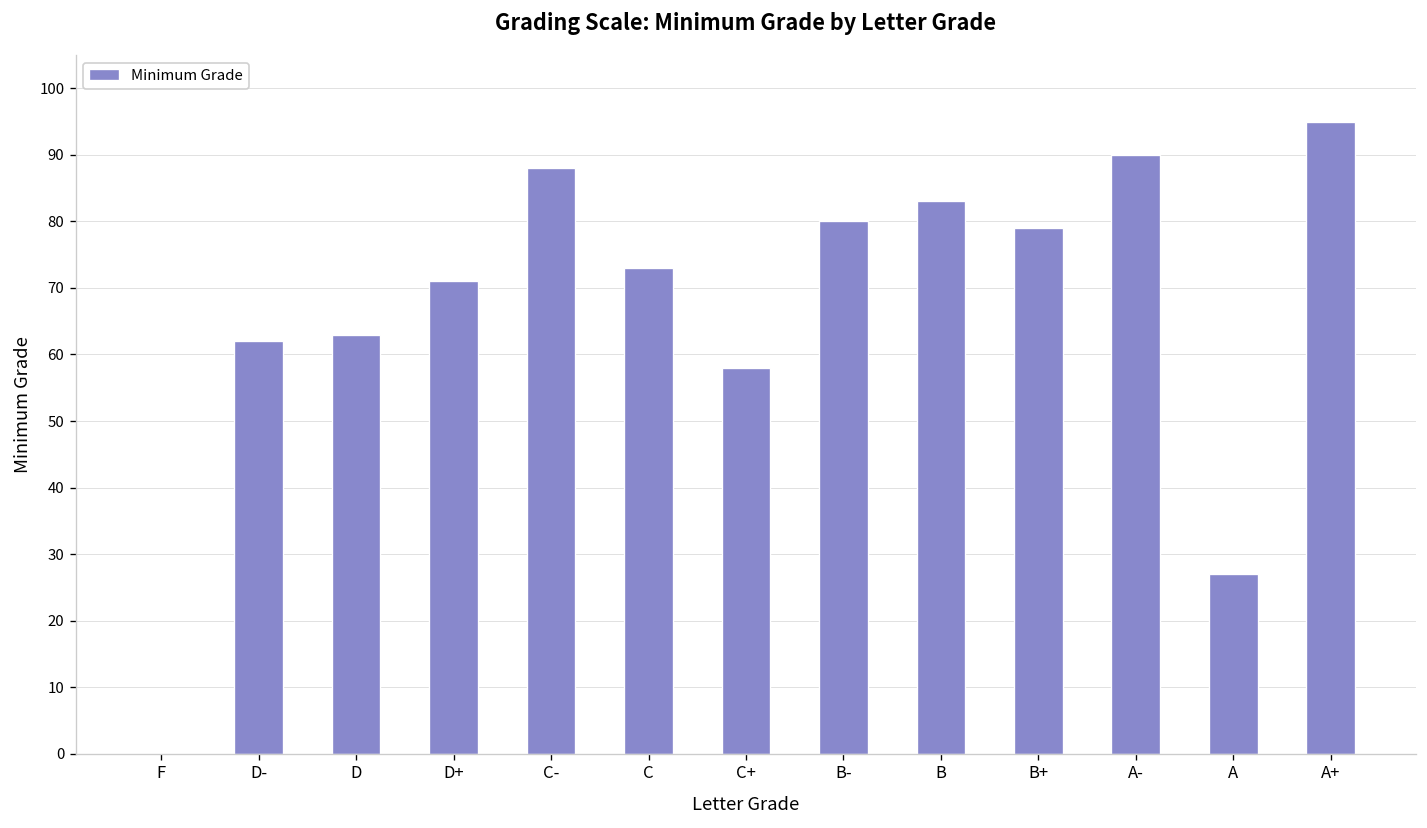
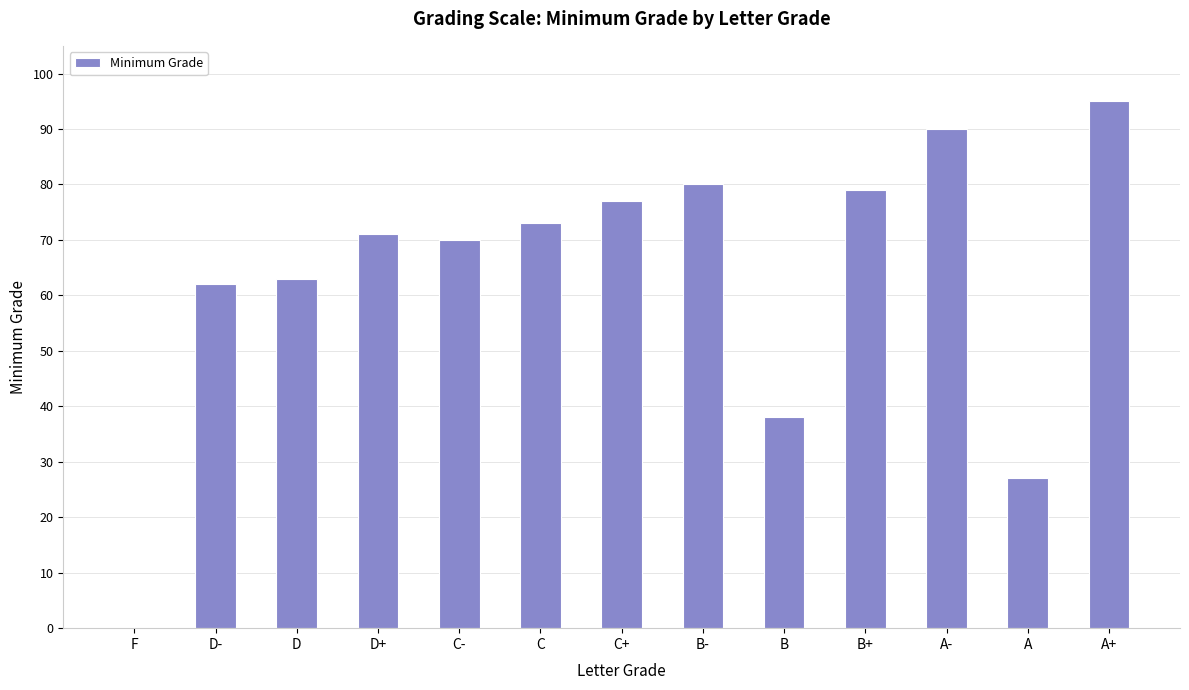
C-: 88 -> 70
C+: 58 -> 77
B: 83 -> 38
